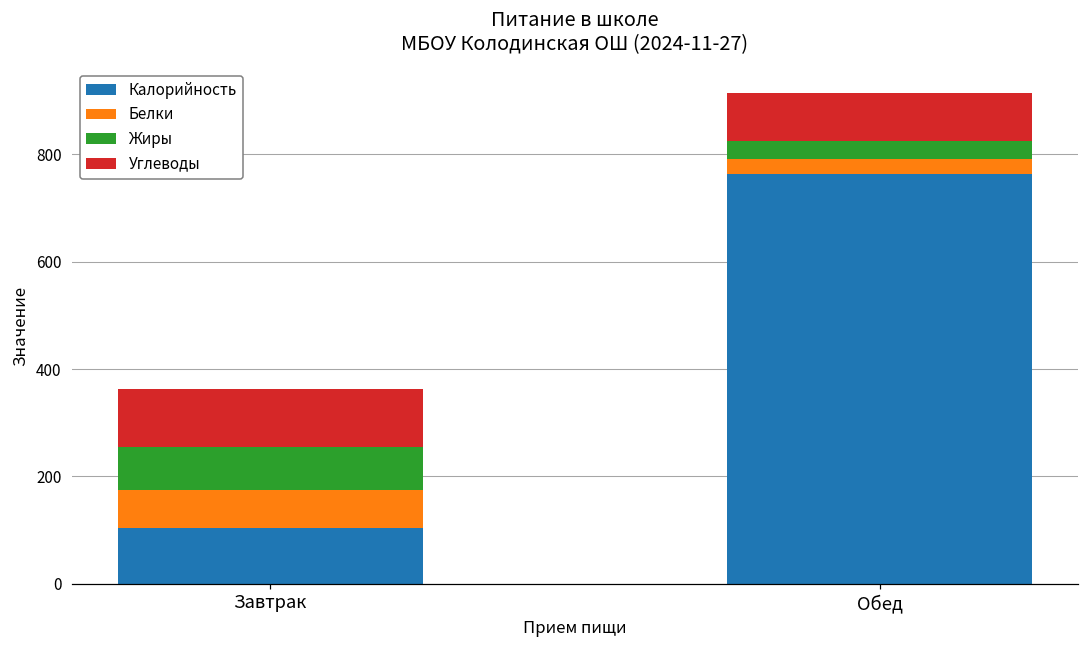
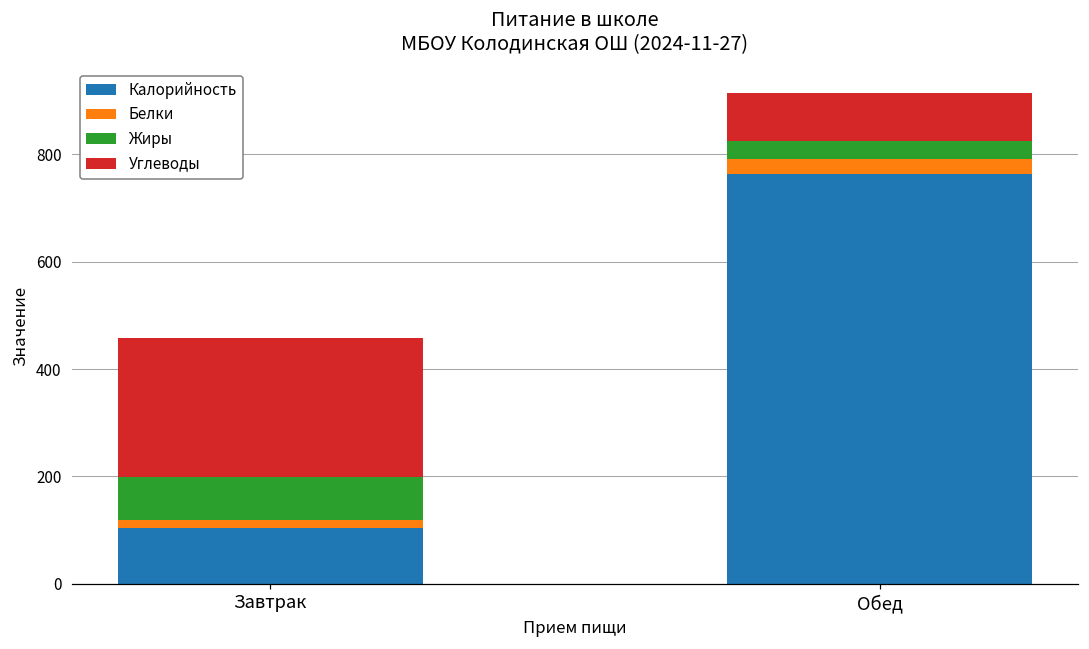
Белки, Завтрак: 70 -> 20
Углеводы, Завтрак: 110 -> 260
